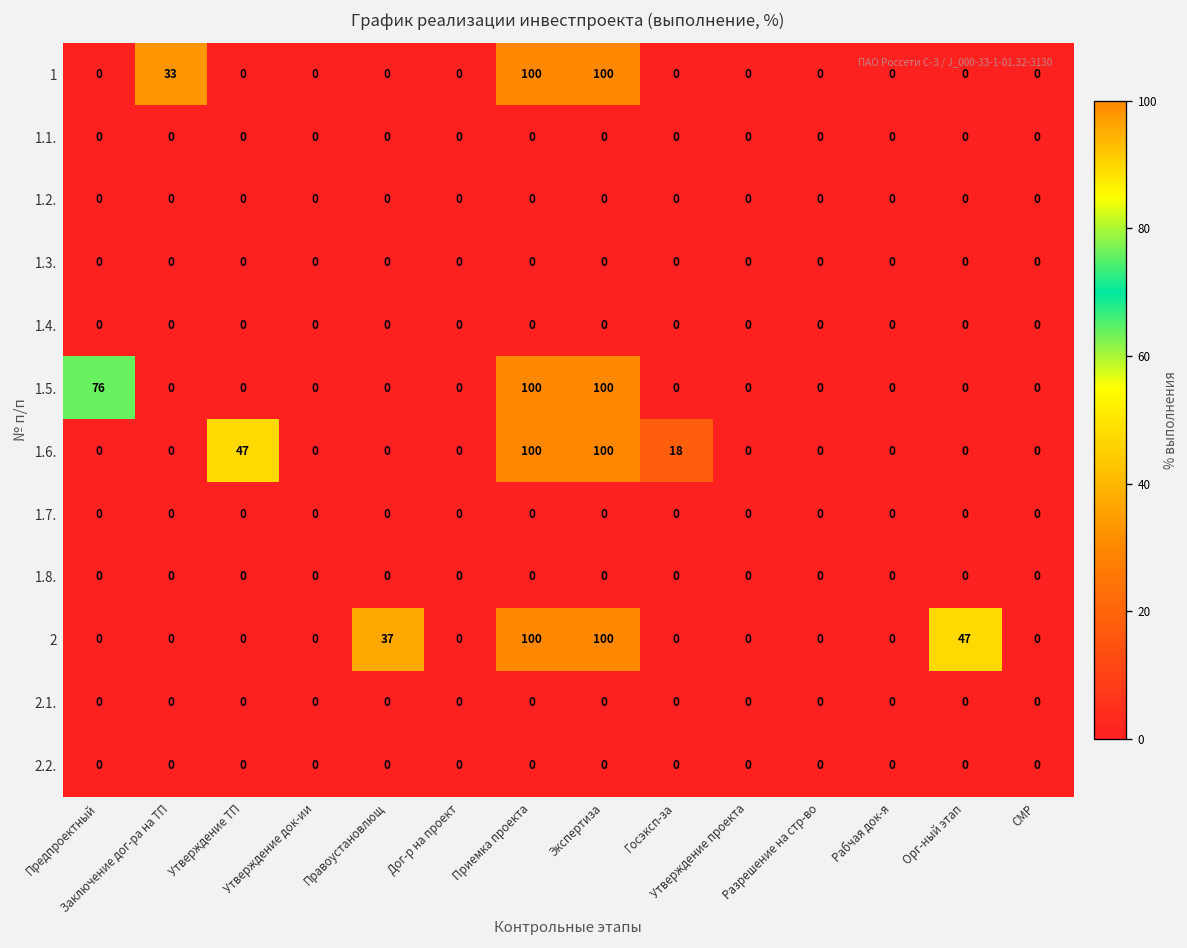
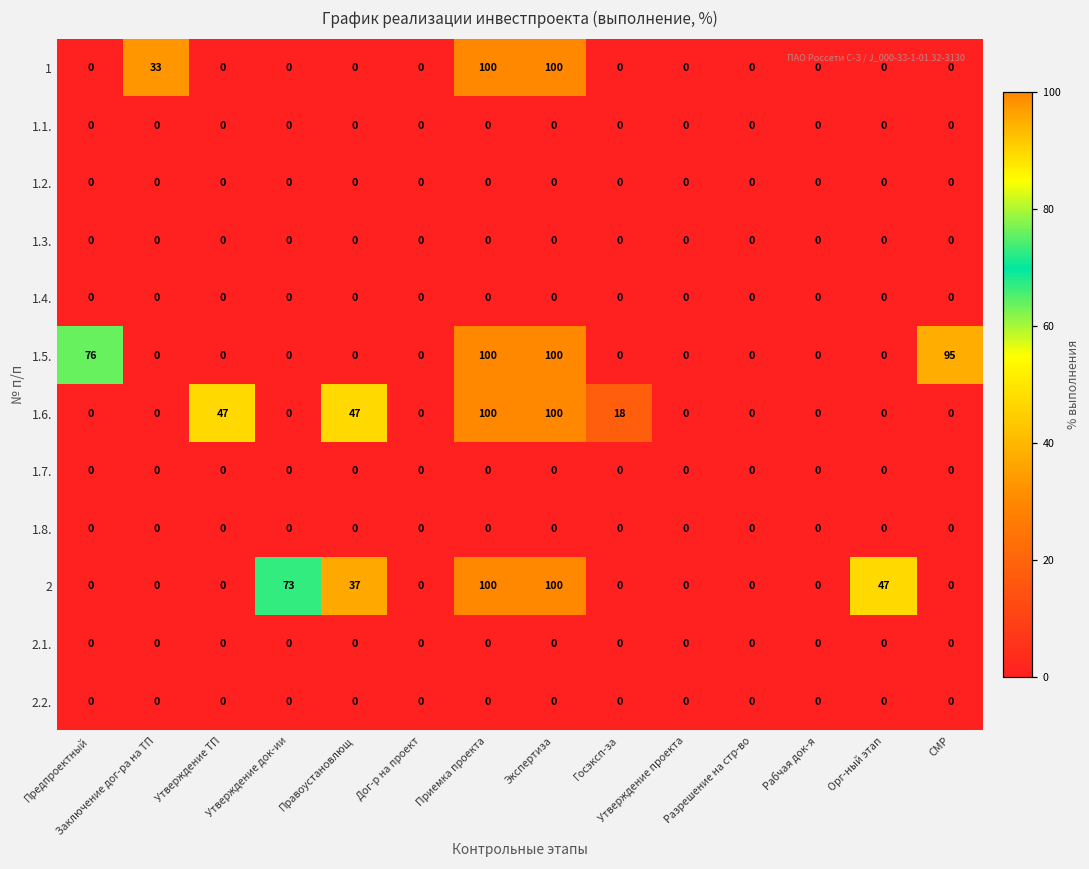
1.5., СМР: 0 -> 95
1.6., Правоустановлющ: 0 -> 47
2, Утверждение док-ии: 0 -> 73
